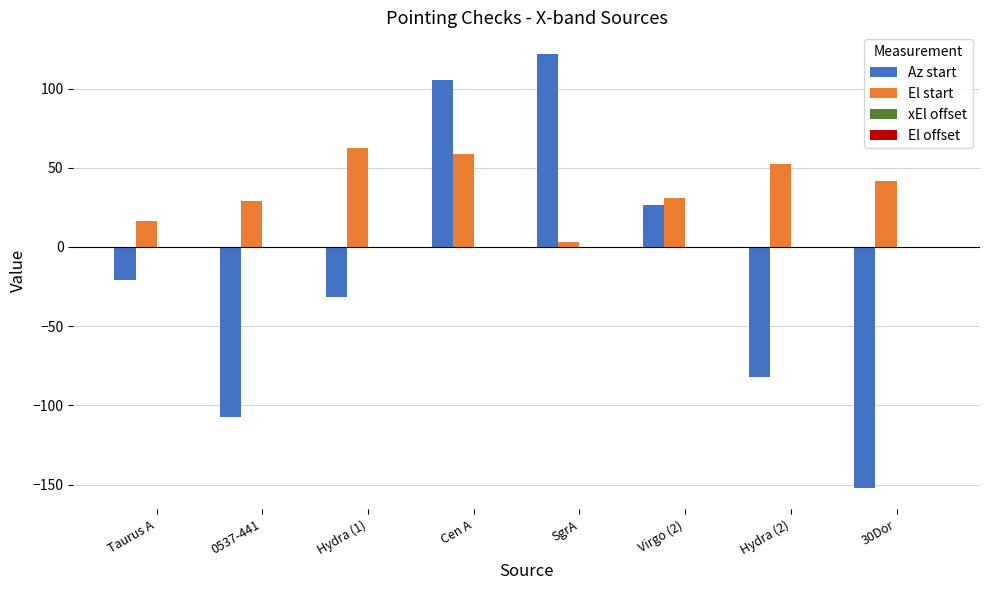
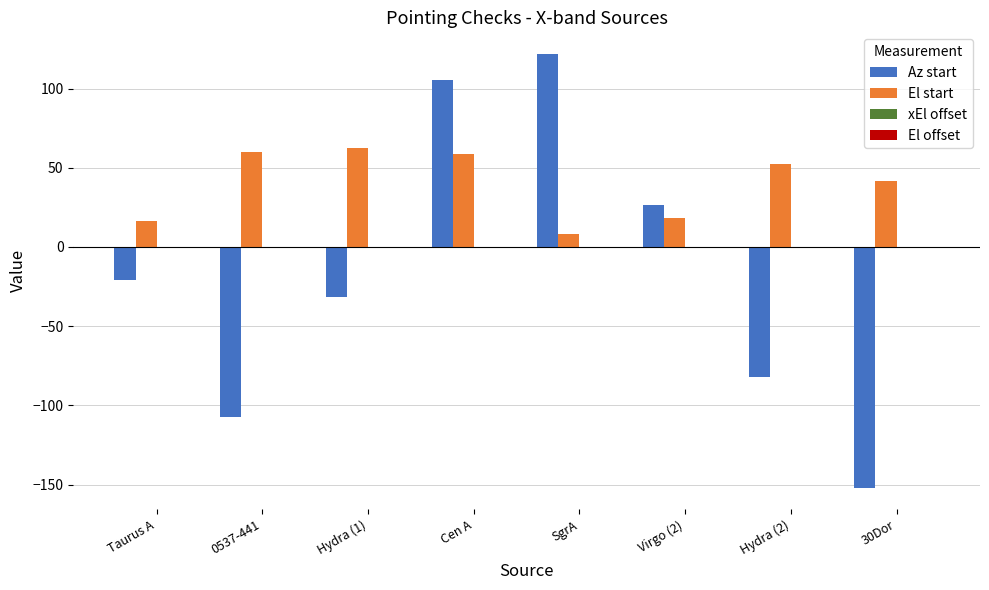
El start, 0537-441: 29 -> 60
El start, SgrA: 3 -> 8
El start, Virgo (2): 31 -> 18
